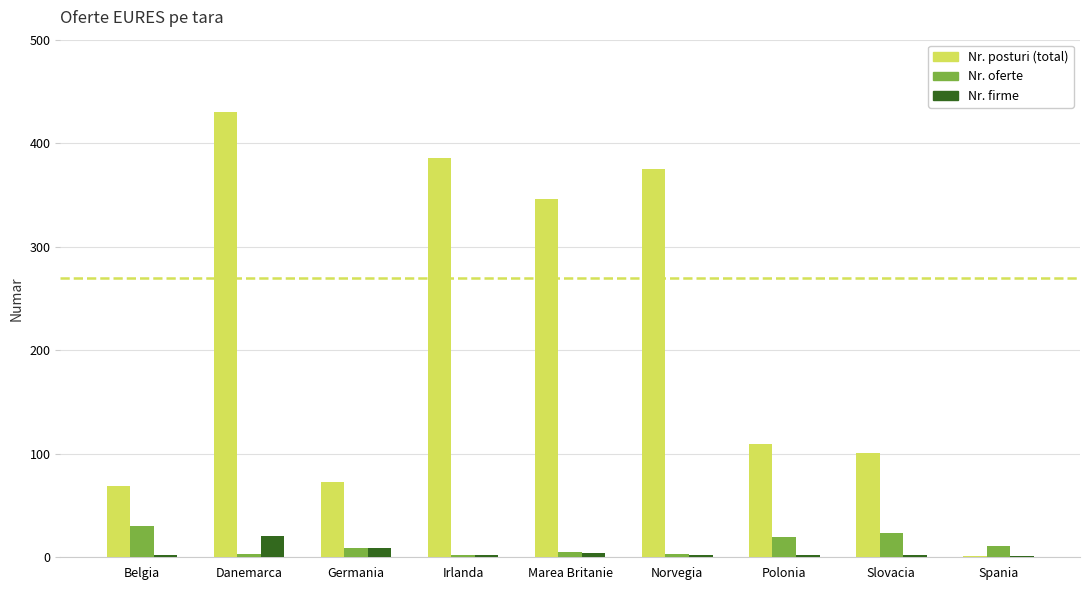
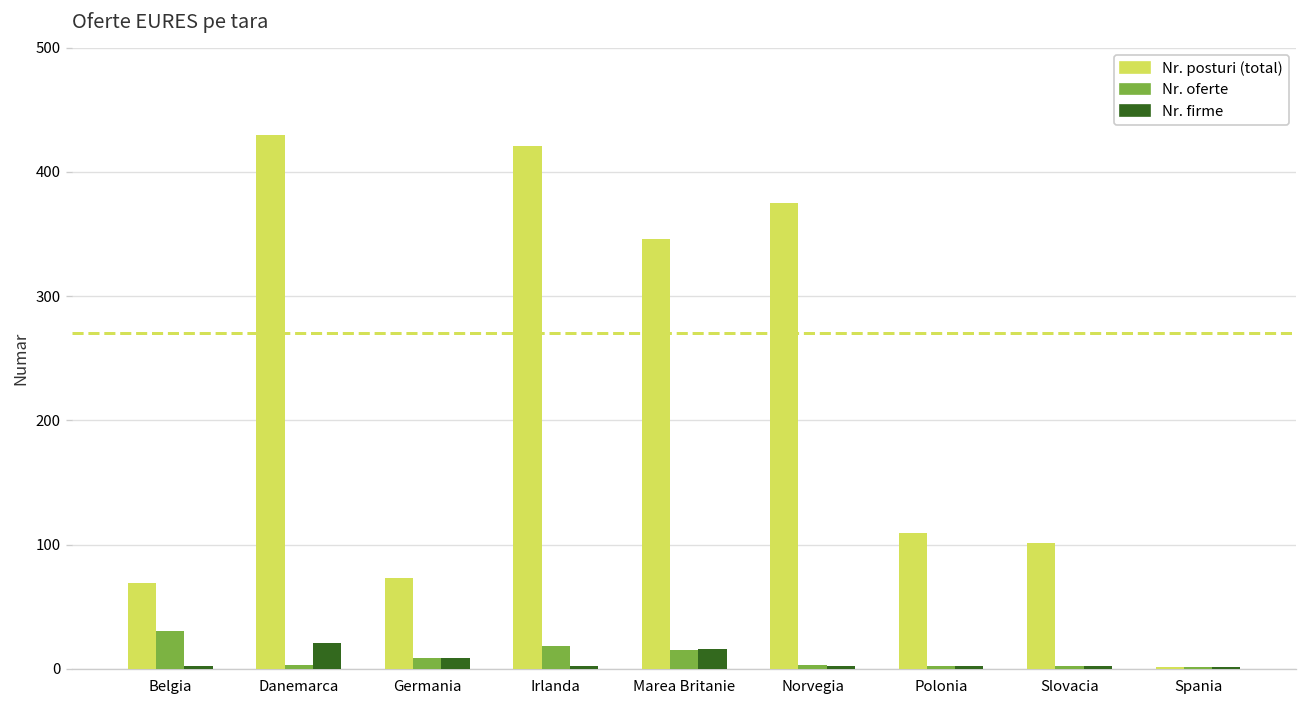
Nr. posturi (total), Irlanda: 386 -> 421
Nr. oferte, Irlanda: 2 -> 18
Nr. oferte, Marea Britanie: 5 -> 15
Nr. firme, Marea Britanie: 4 -> 16
Nr. oferte, Polonia: 20 -> 2
Nr. oferte, Slovacia: 23 -> 2
Nr. oferte, Spania: 11 -> 1
